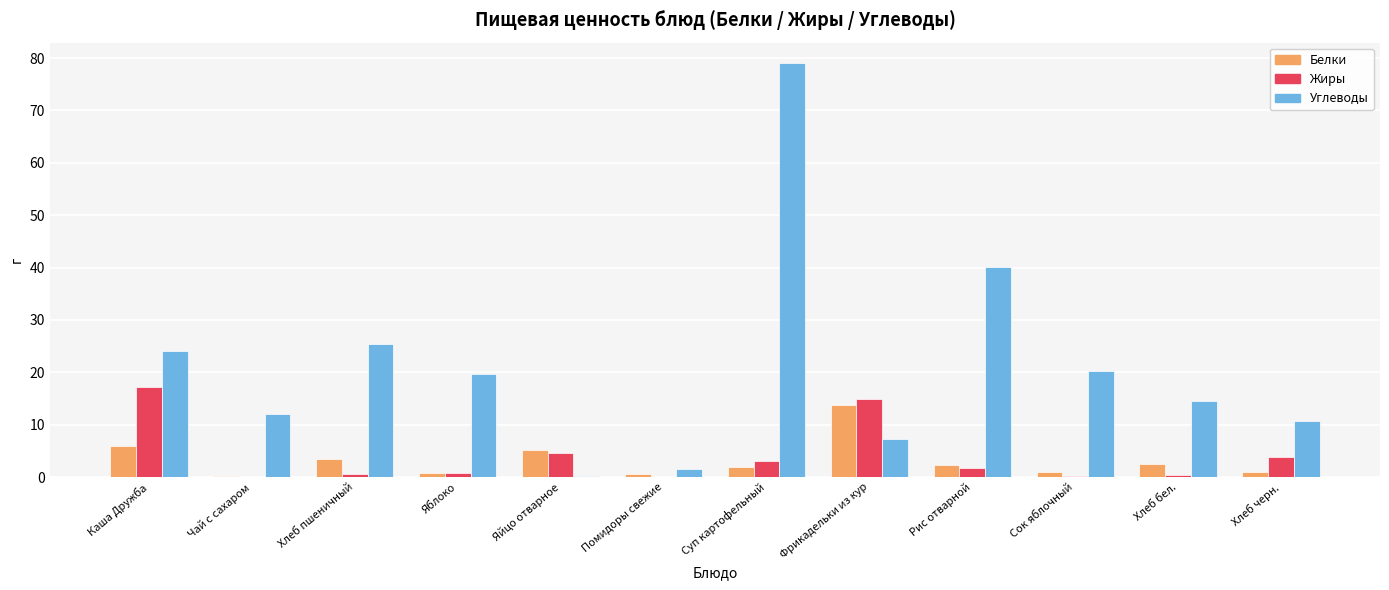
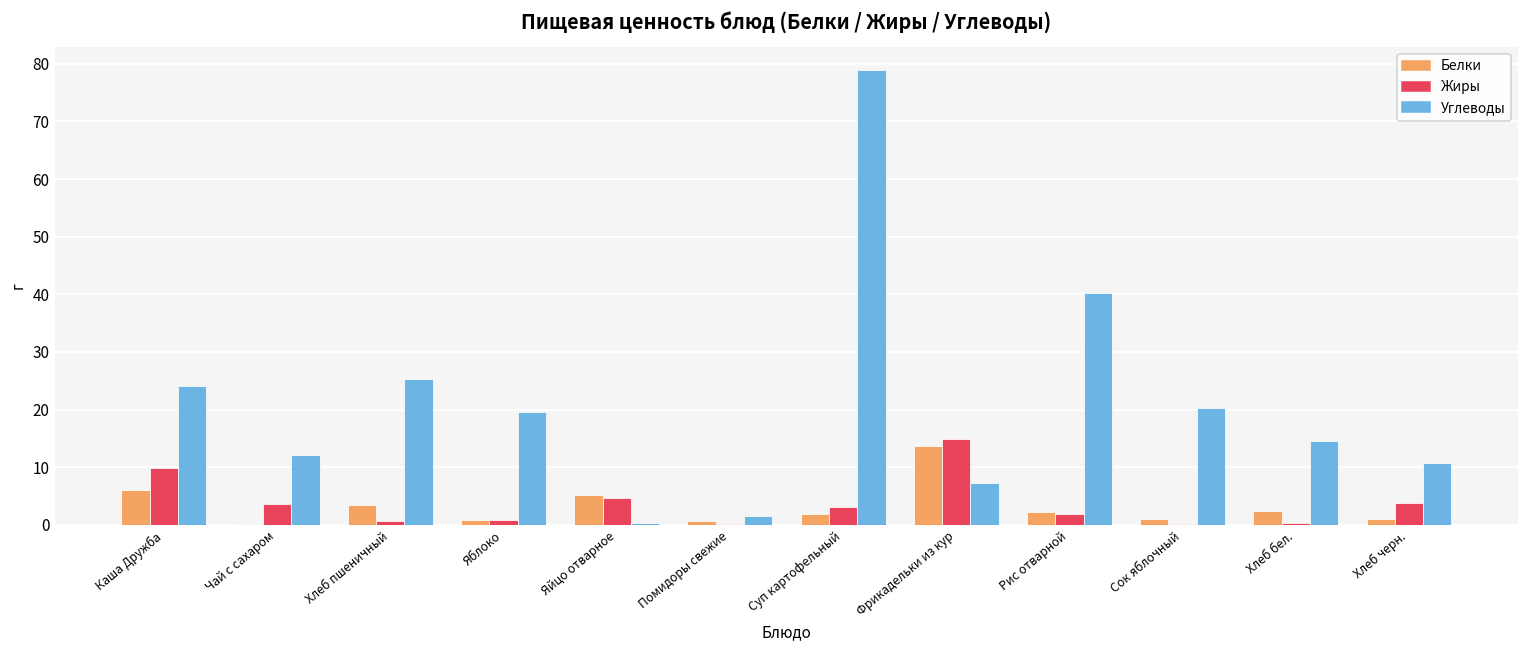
Жиры, Каша Дружба: 17 -> 10
Жиры, Чай с сахаром: 0 -> 4
